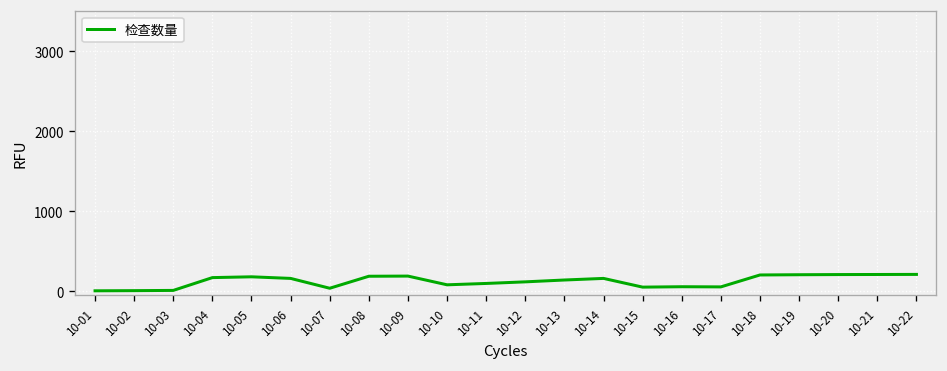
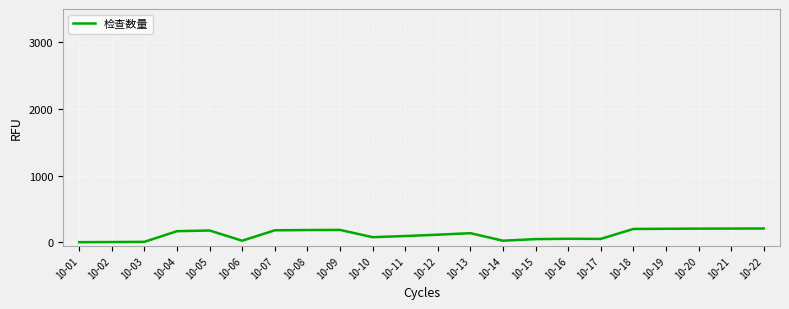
10-06: 200 -> 0
10-07: 0 -> 200
10-14: 200 -> 0
